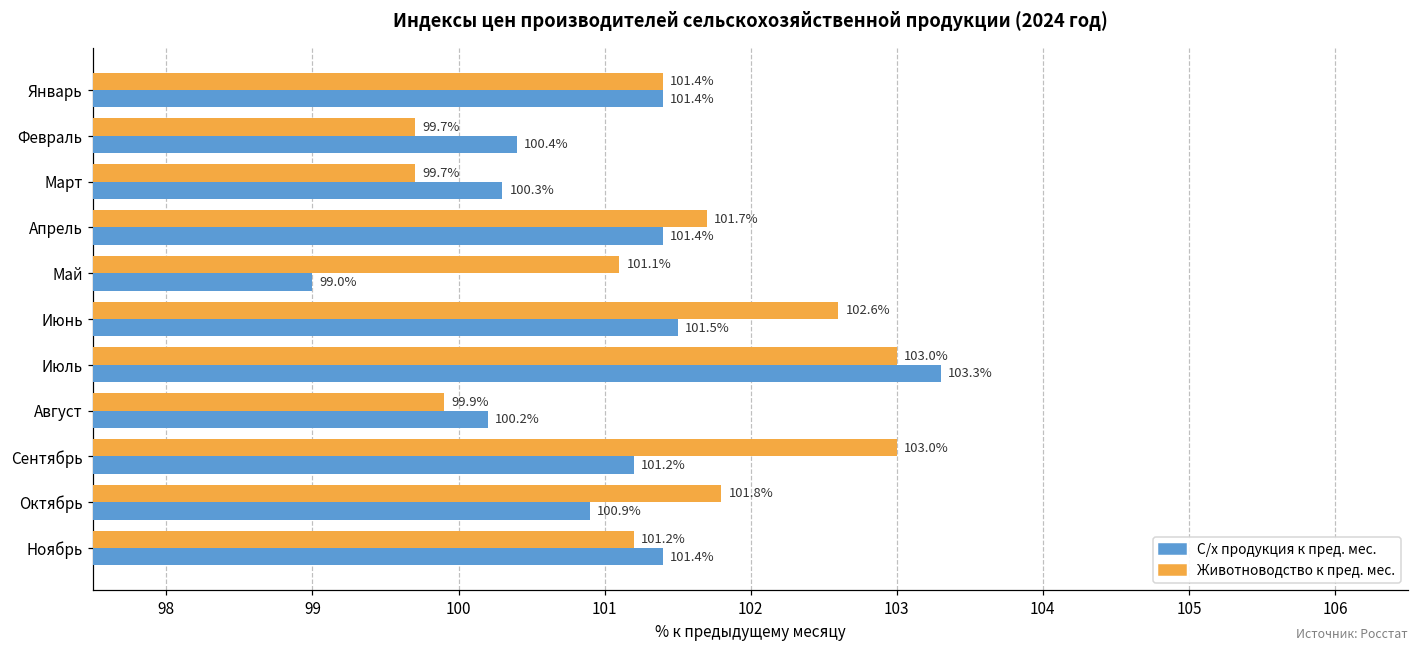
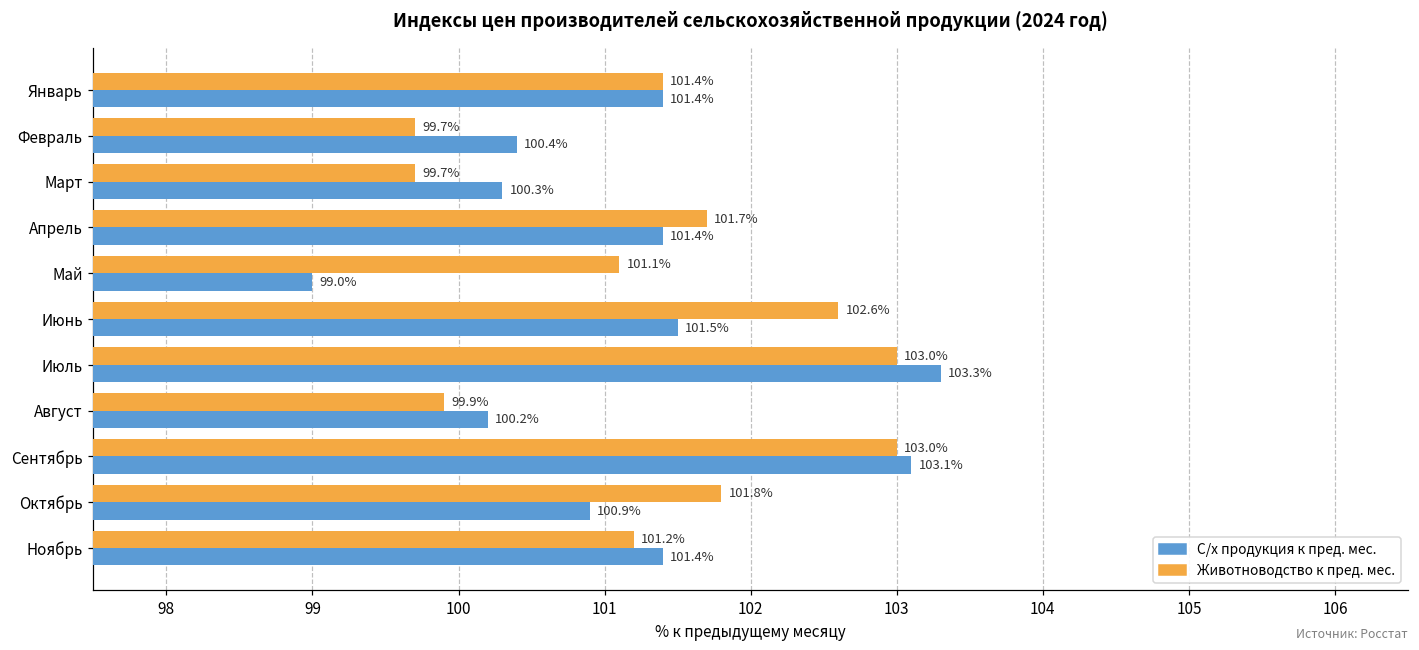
С/х продукция к пред. мес., Сентябрь: 101.2% -> 103.1%
